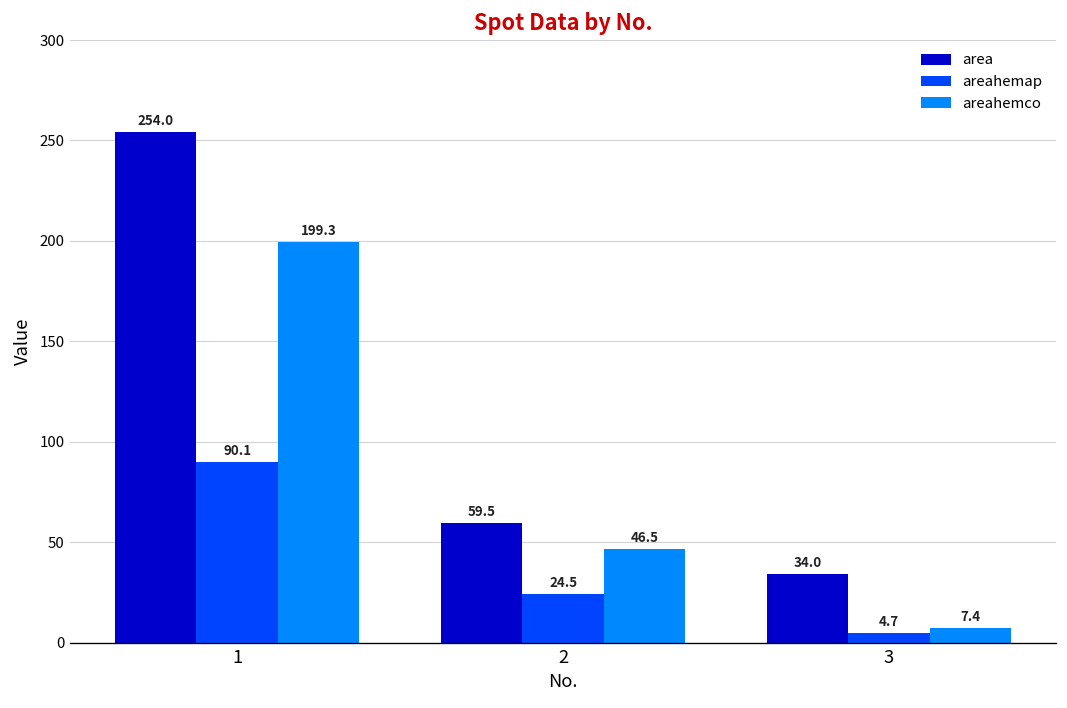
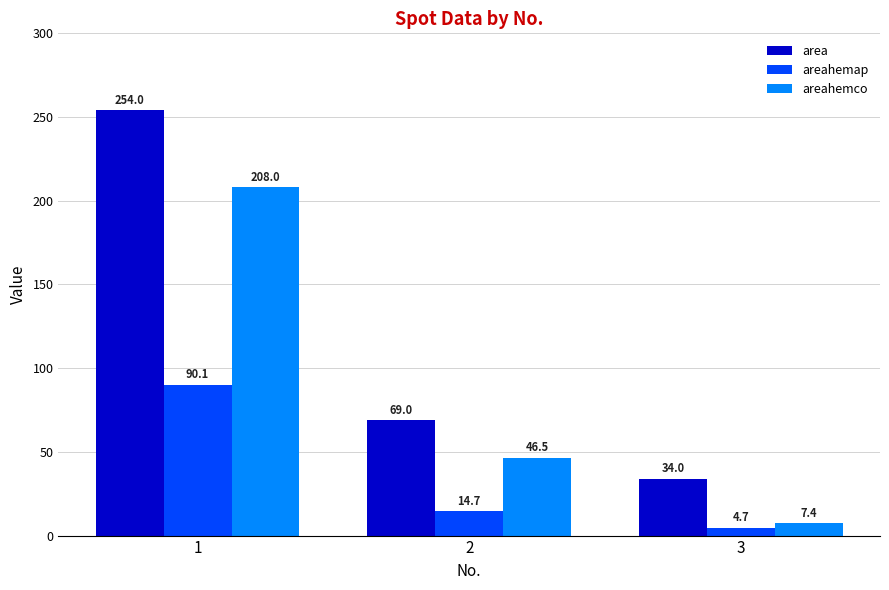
areahemco, 1: 199.3 -> 208.0
area, 2: 59.5 -> 69.0
areahemap, 2: 24.5 -> 14.7
